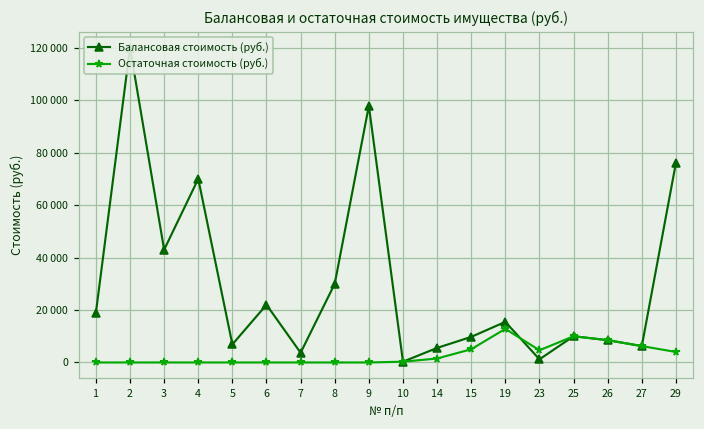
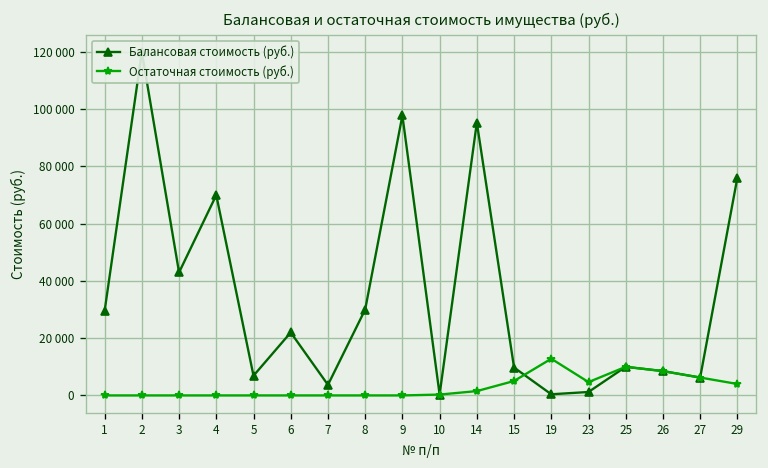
Балансовая стоимость (руб.), 1: 19000 -> 30000
Балансовая стоимость (руб.), 14: 6000 -> 95000
Балансовая стоимость (руб.), 19: 15000 -> 0
